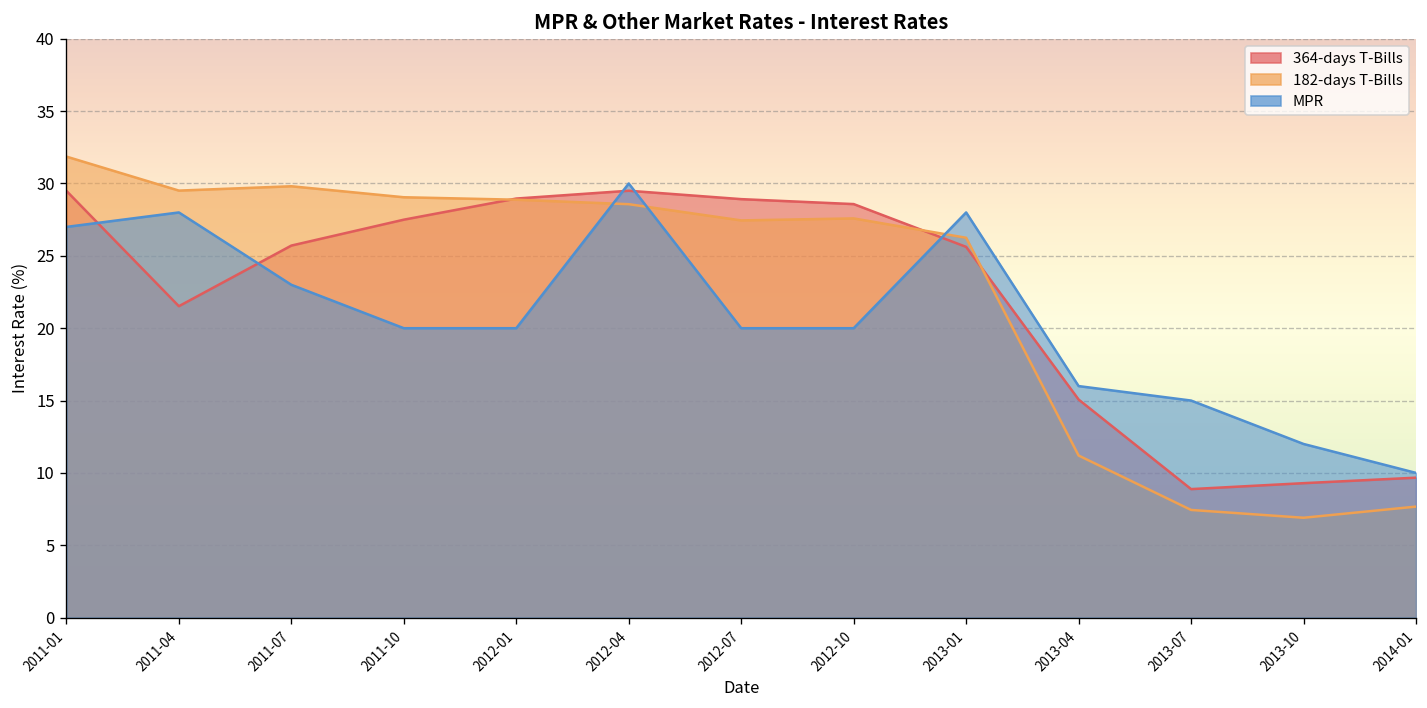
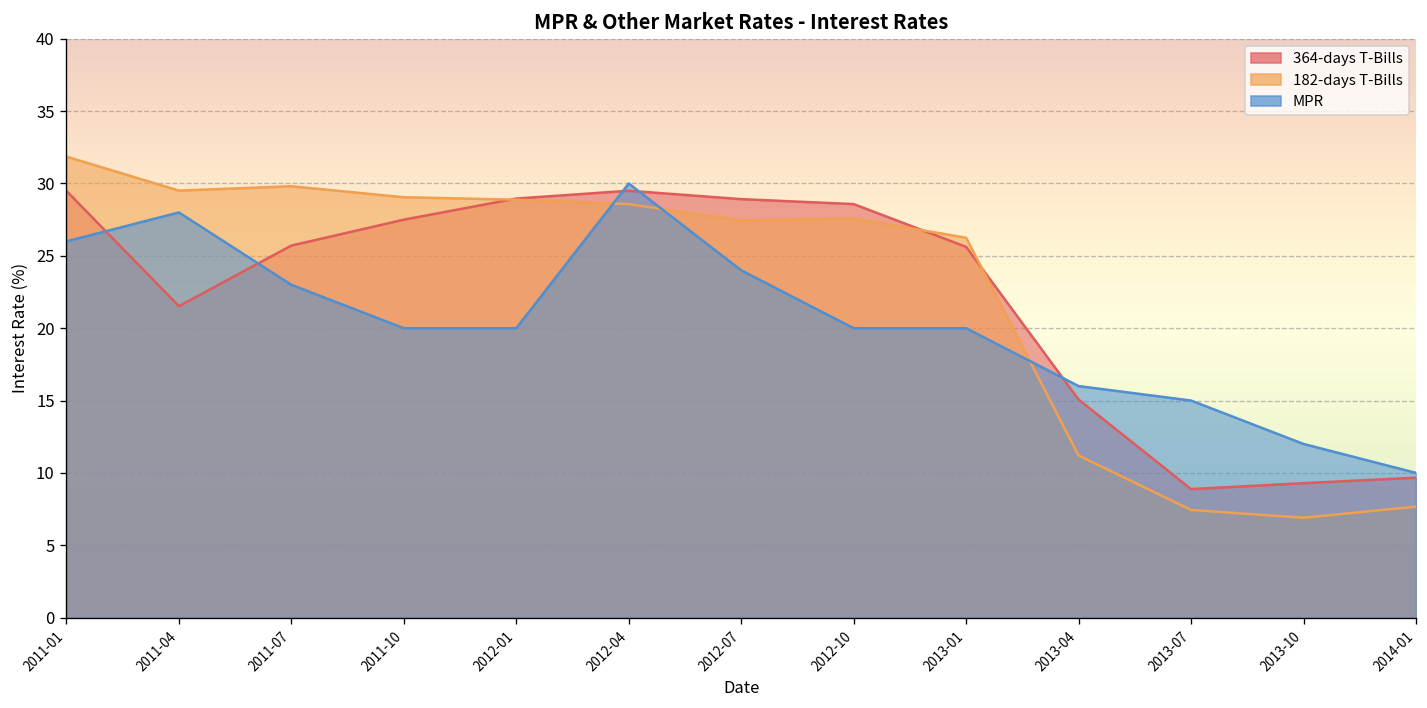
MPR, 2011-01: 27 -> 26
MPR, 2012-07: 20 -> 24
MPR, 2013-01: 28 -> 20
